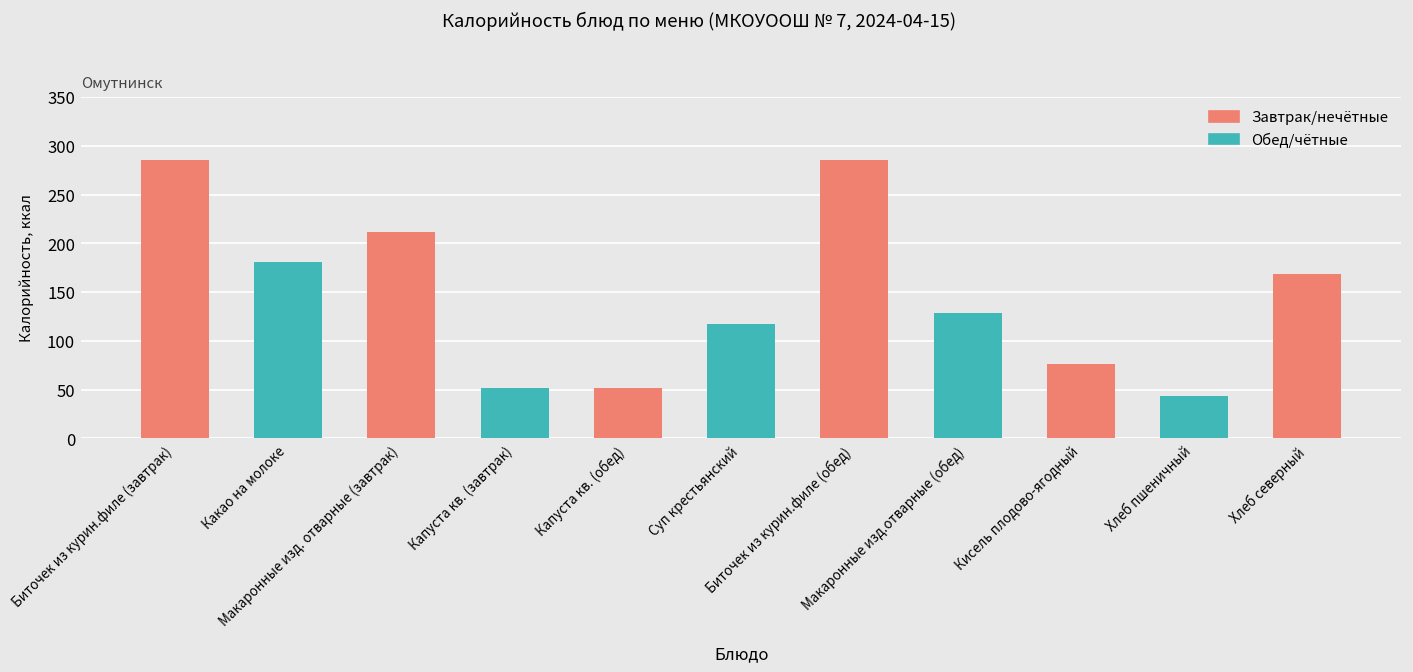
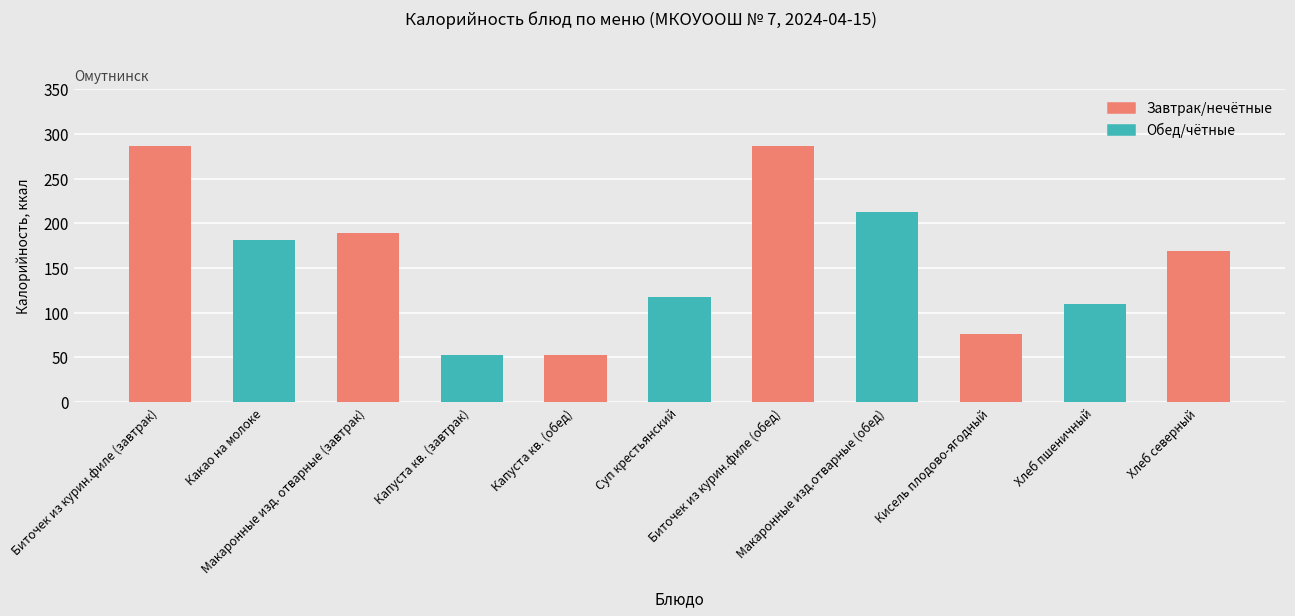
Макаронные изд. отварные (завтрак): 210 -> 190
Макаронные изд.отварные (обед): 130 -> 210
Хлеб пшеничный: 40 -> 110
